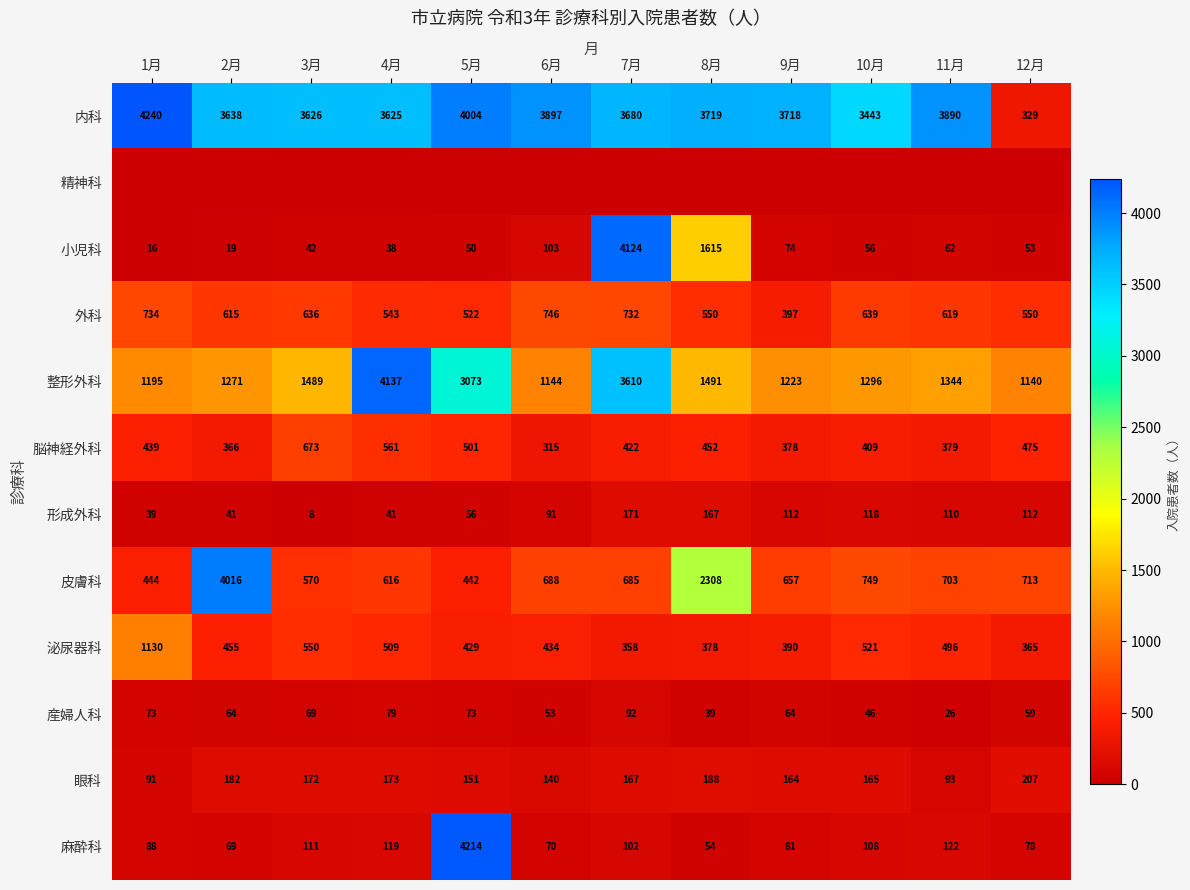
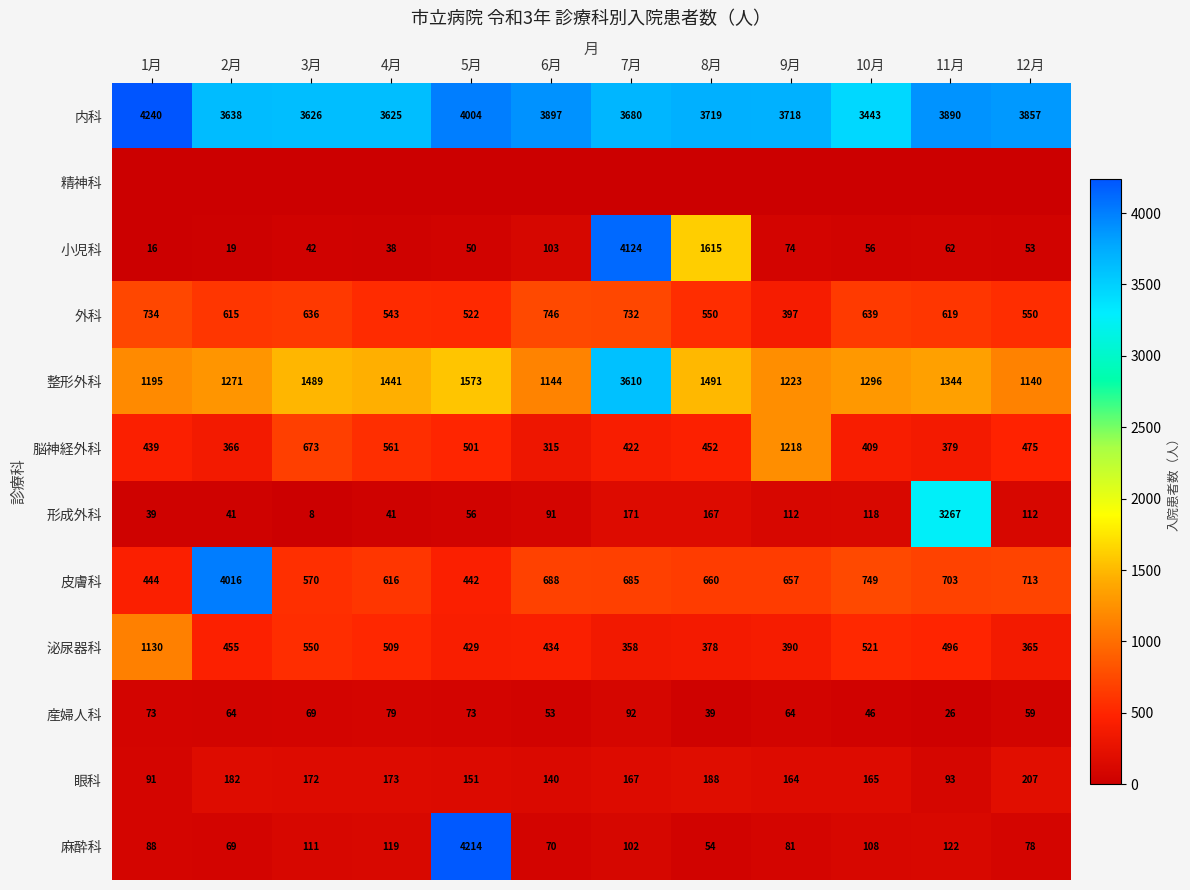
内科, 12月: 329 -> 3857
整形外科, 4月: 4137 -> 1441
整形外科, 5月: 3073 -> 1573
脳神経外科, 9月: 378 -> 1218
形成外科, 11月: 110 -> 3267
皮膚科, 8月: 2308 -> 660
